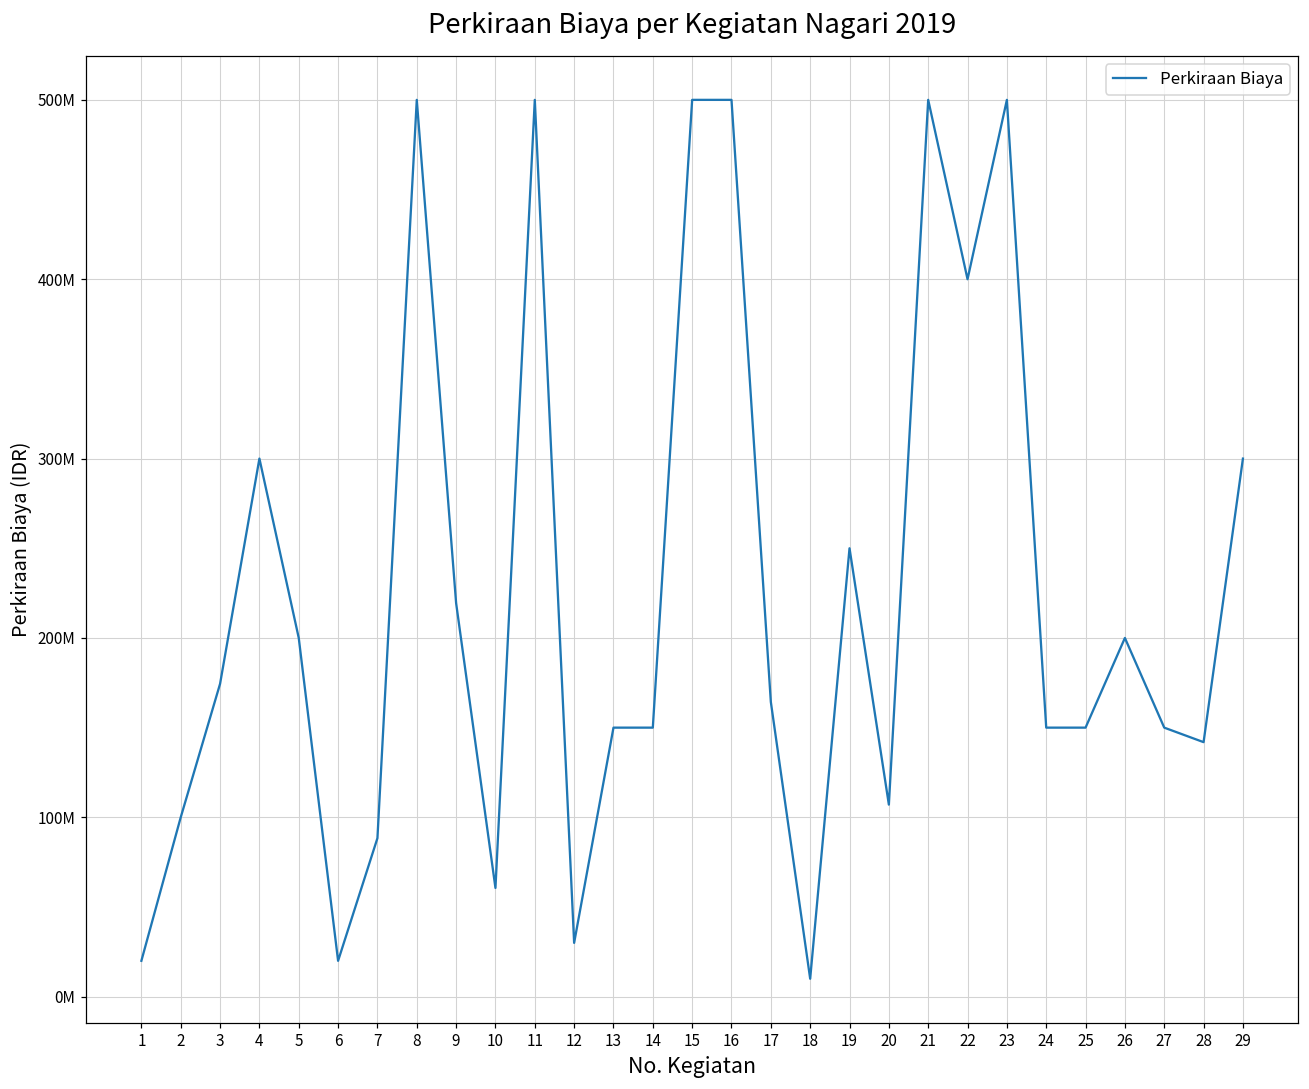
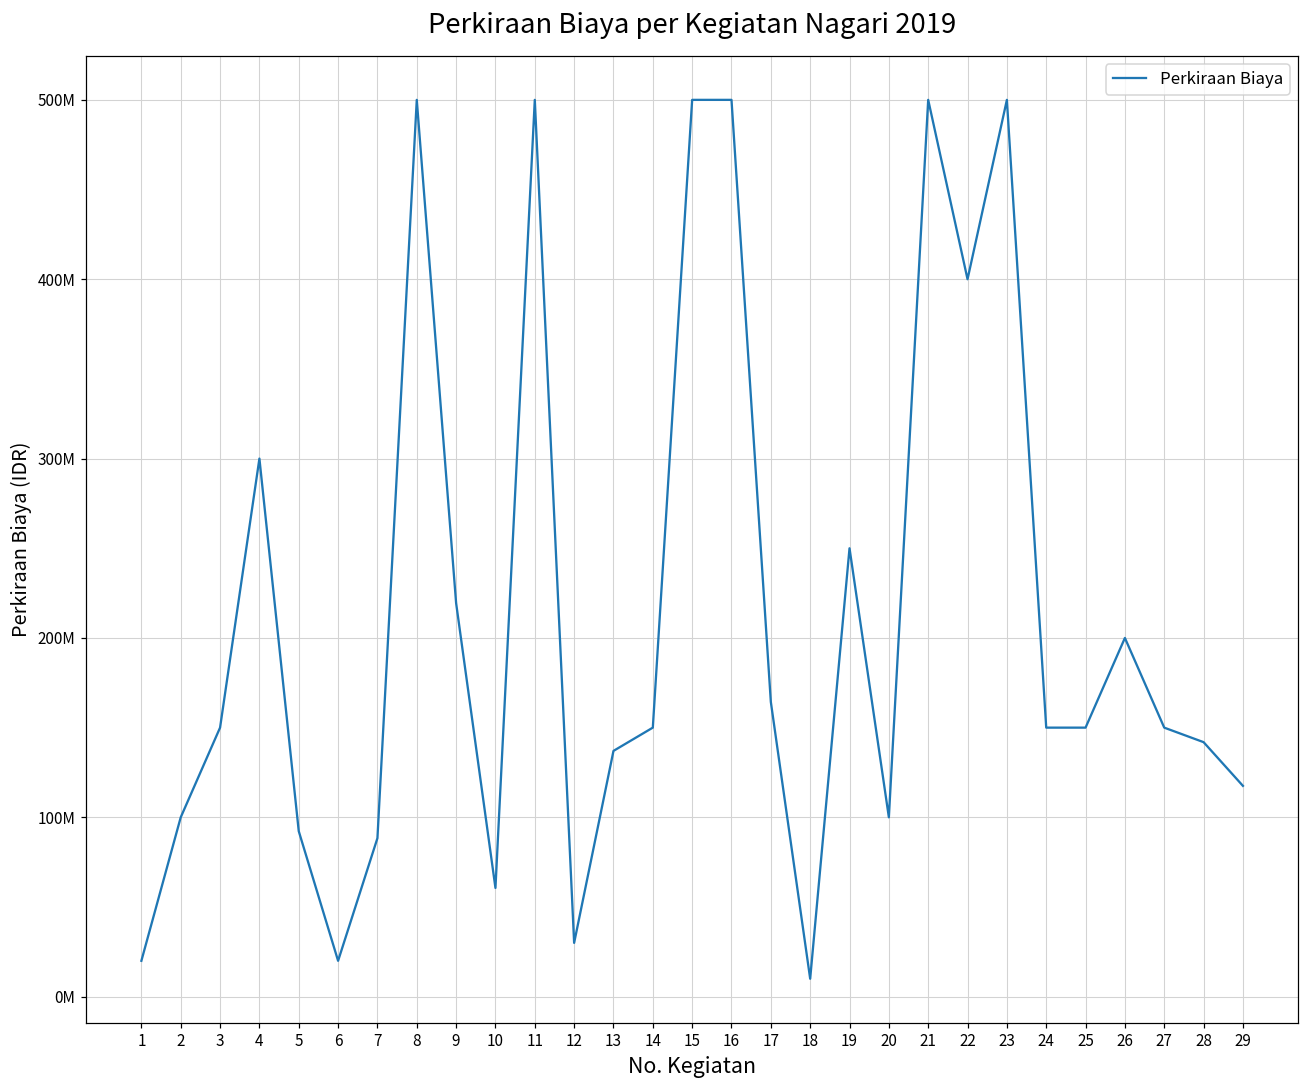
3: 174000000 -> 150000000
5: 200000000 -> 92000000
13: 150000000 -> 137000000
20: 107000000 -> 100000000
29: 300000000 -> 118000000
